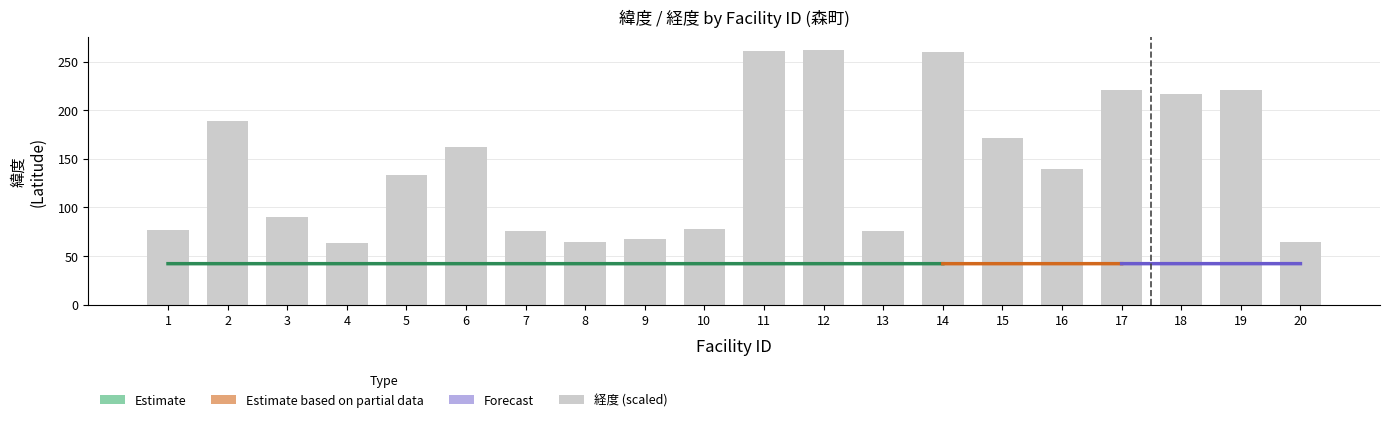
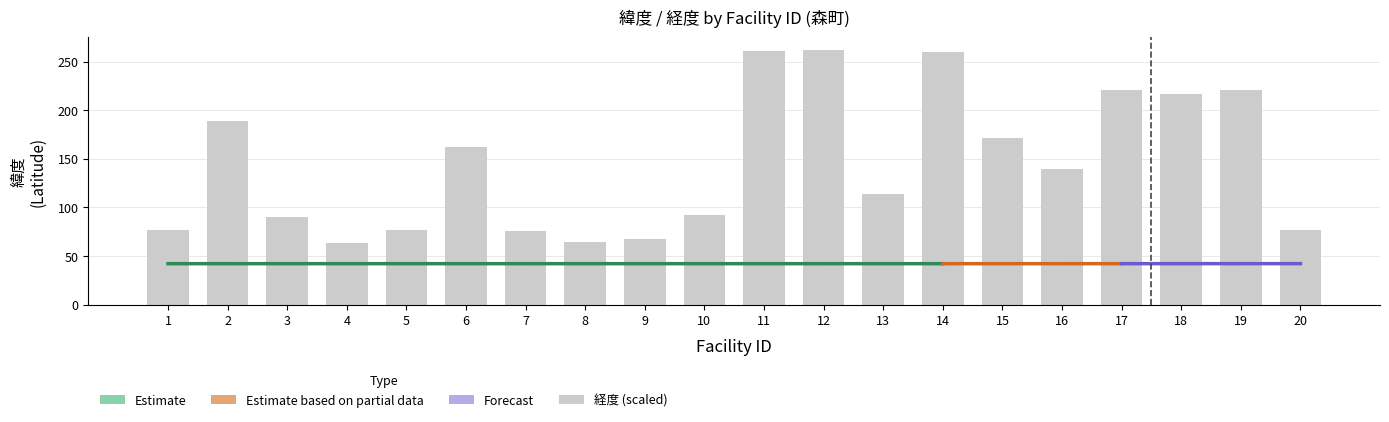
経度 (scaled), 5: 130 -> 80
経度 (scaled), 10: 80 -> 90
経度 (scaled), 13: 80 -> 110
経度 (scaled), 20: 60 -> 80
